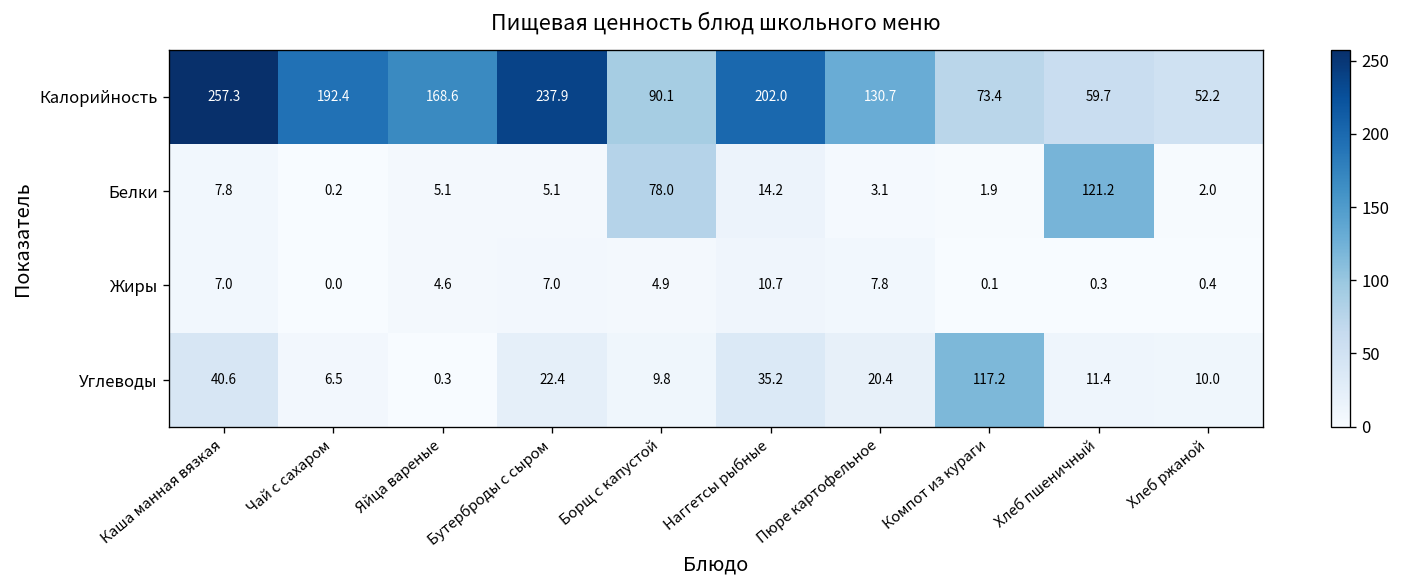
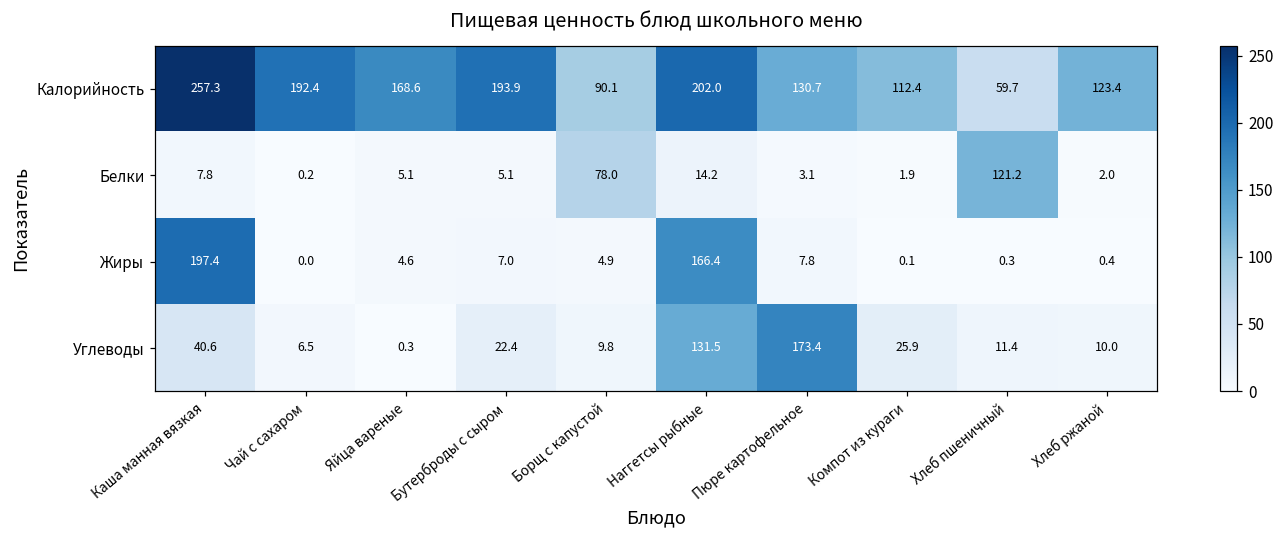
Калорийность, Бутерброды с сыром: 237.9 -> 193.9
Калорийность, Компот из кураги: 73.4 -> 112.4
Калорийность, Хлеб ржаной: 52.2 -> 123.4
Жиры, Каша манная вязкая: 7.0 -> 197.4
Жиры, Наггетсы рыбные: 10.7 -> 166.4
Углеводы, Наггетсы рыбные: 35.2 -> 131.5
Углеводы, Пюре картофельное: 20.4 -> 173.4
Углеводы, Компот из кураги: 117.2 -> 25.9
